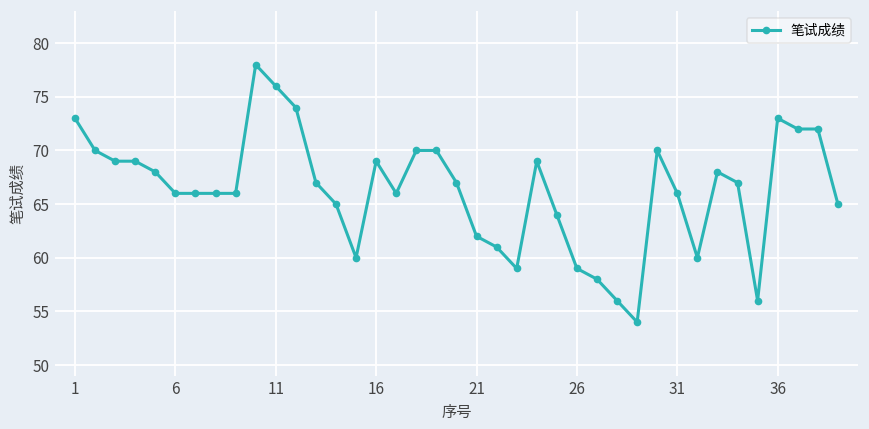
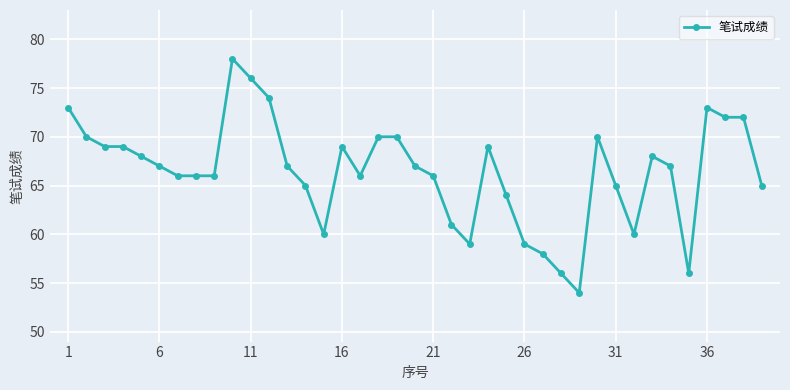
6: 66 -> 67
21: 62 -> 66
31: 66 -> 65
